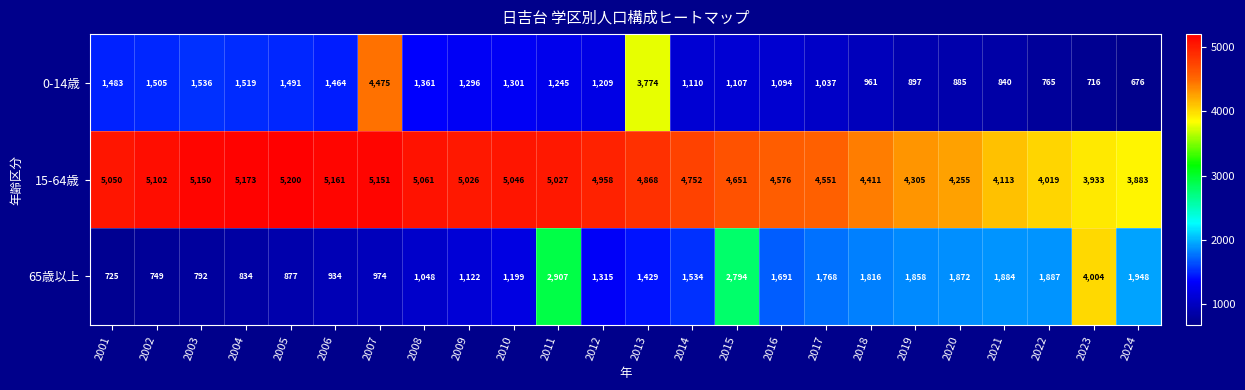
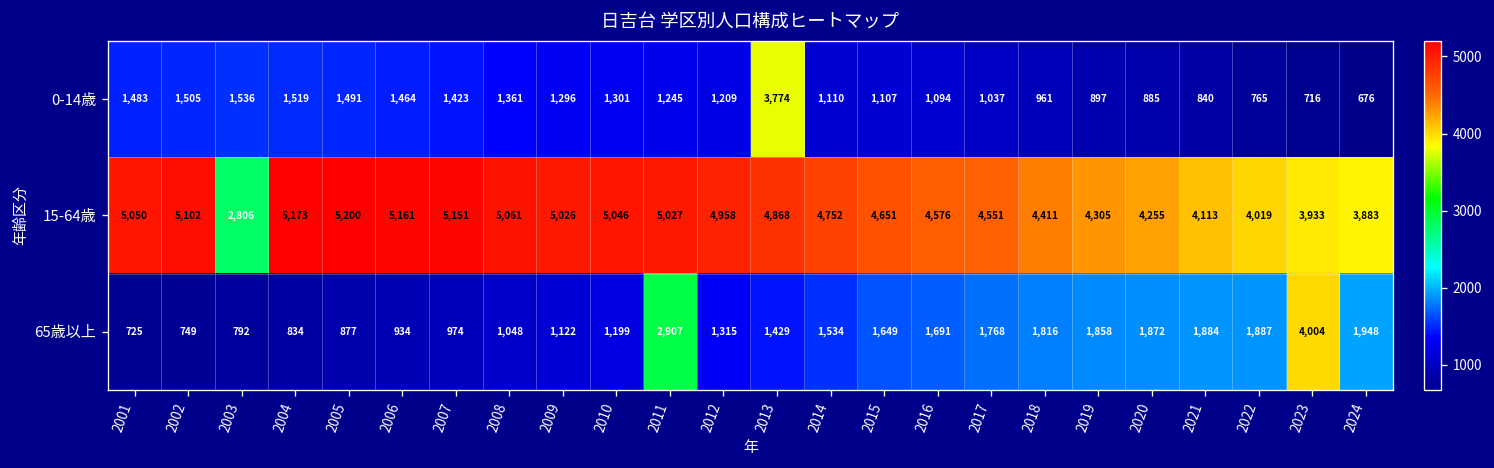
0-14歳, 2007: 4,475 -> 1,423
15-64歳, 2003: 5,150 -> 2,806
65歳以上, 2015: 2,794 -> 1,649
